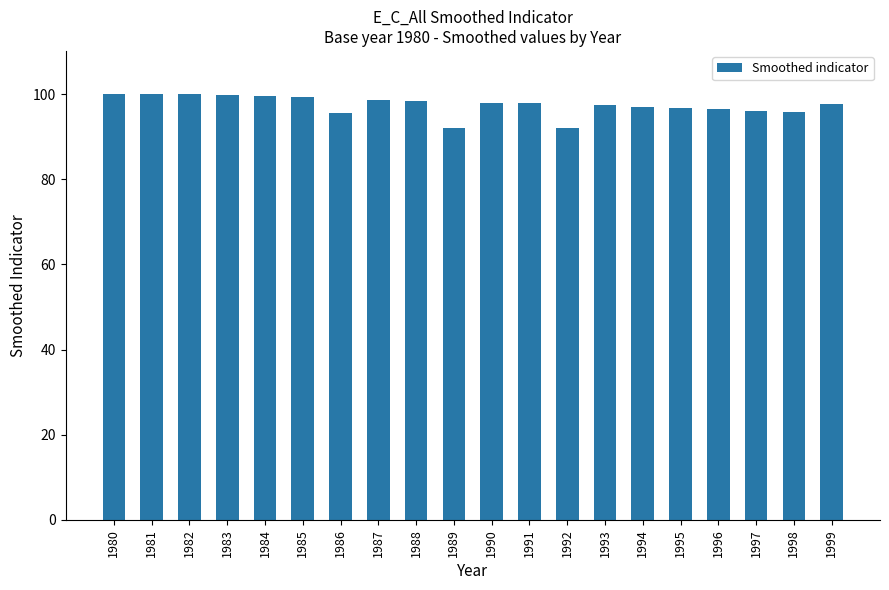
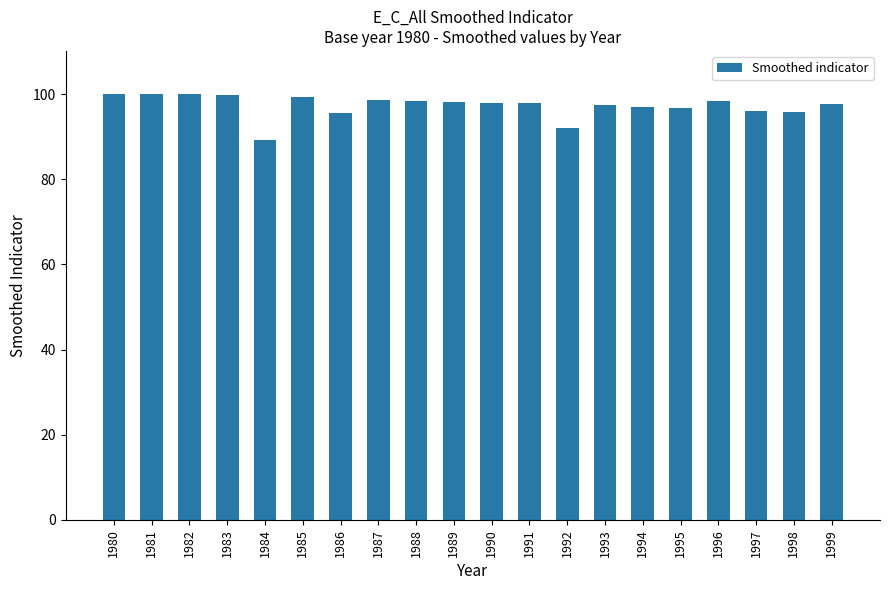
1984: 100 -> 89
1989: 92 -> 98
1996: 96 -> 98
